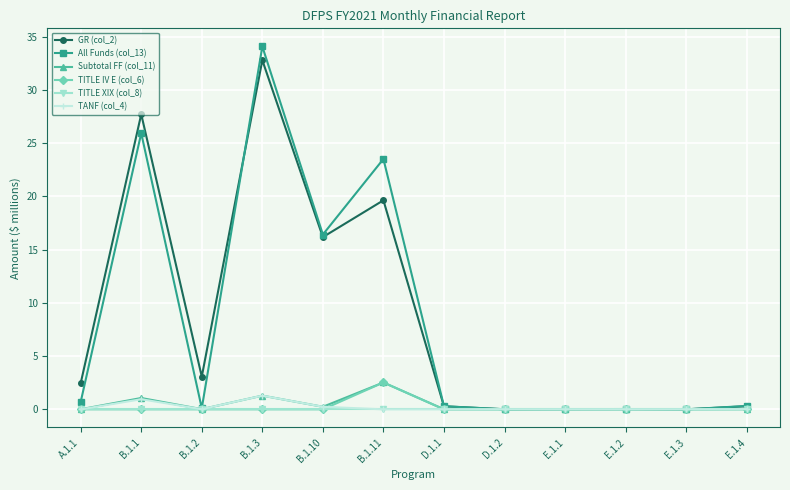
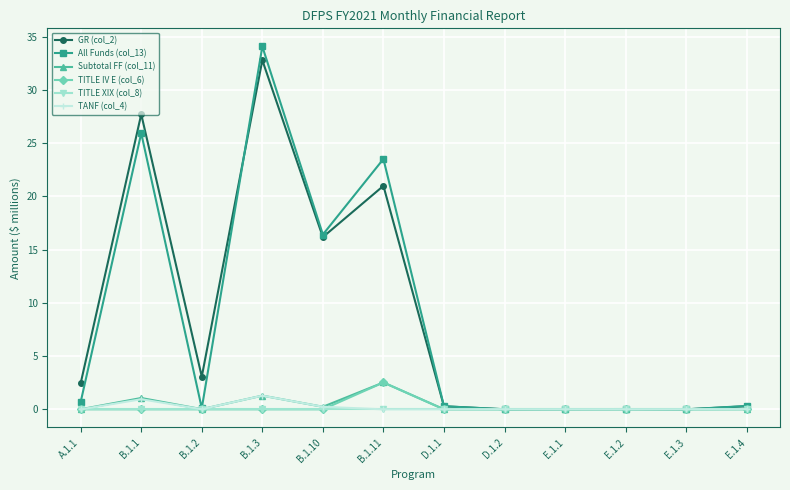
GR (col_2), B.1.11: 19.6 -> 21.0
